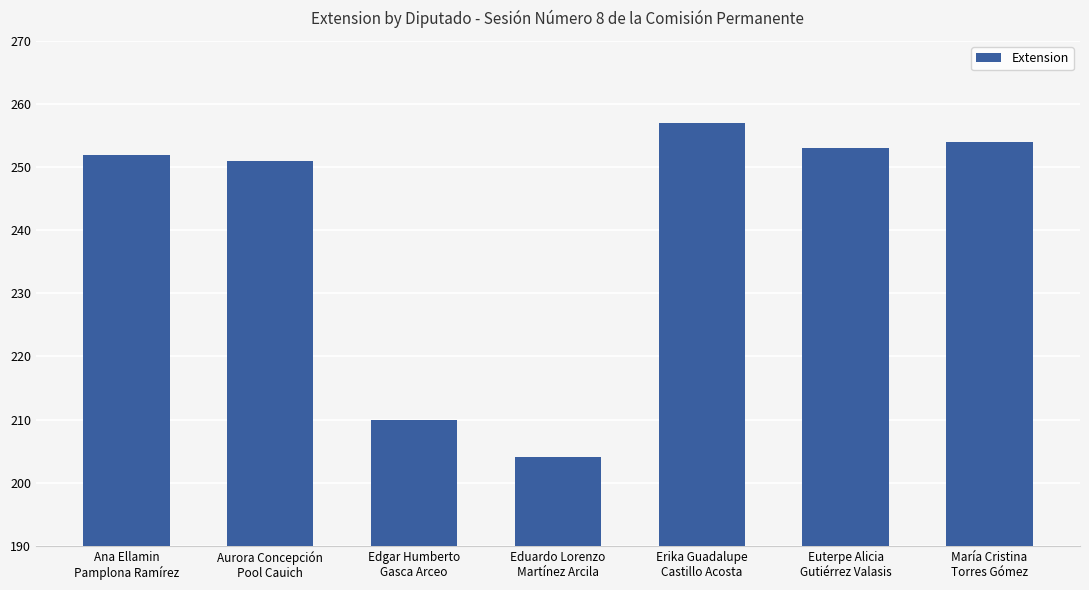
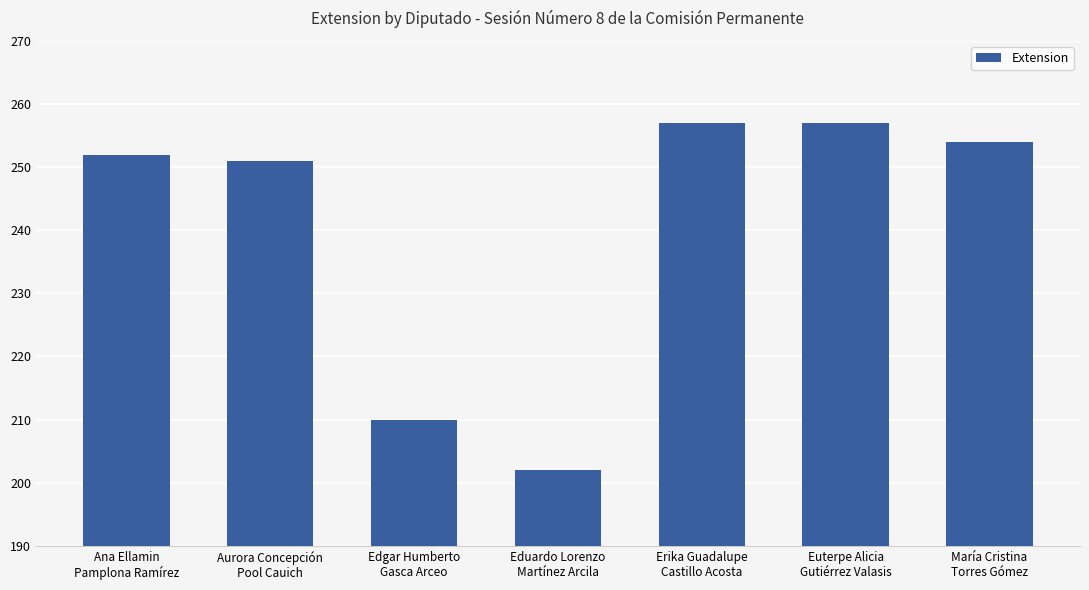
Eduardo Lorenzo Martínez Arcila: 204 -> 202
Euterpe Alicia Gutiérrez Valasis: 253 -> 257
